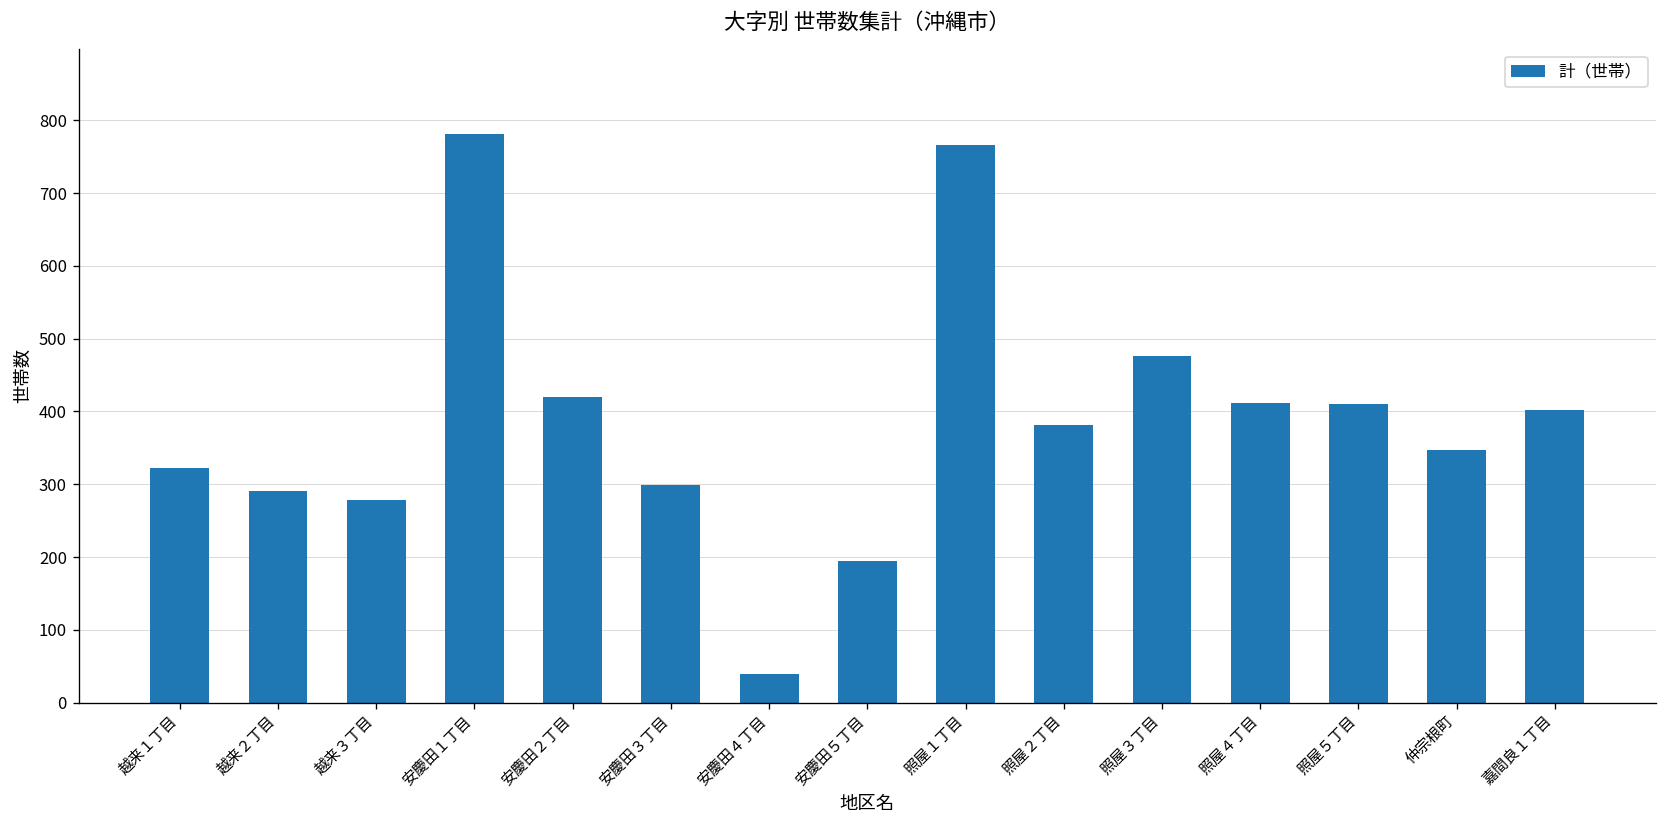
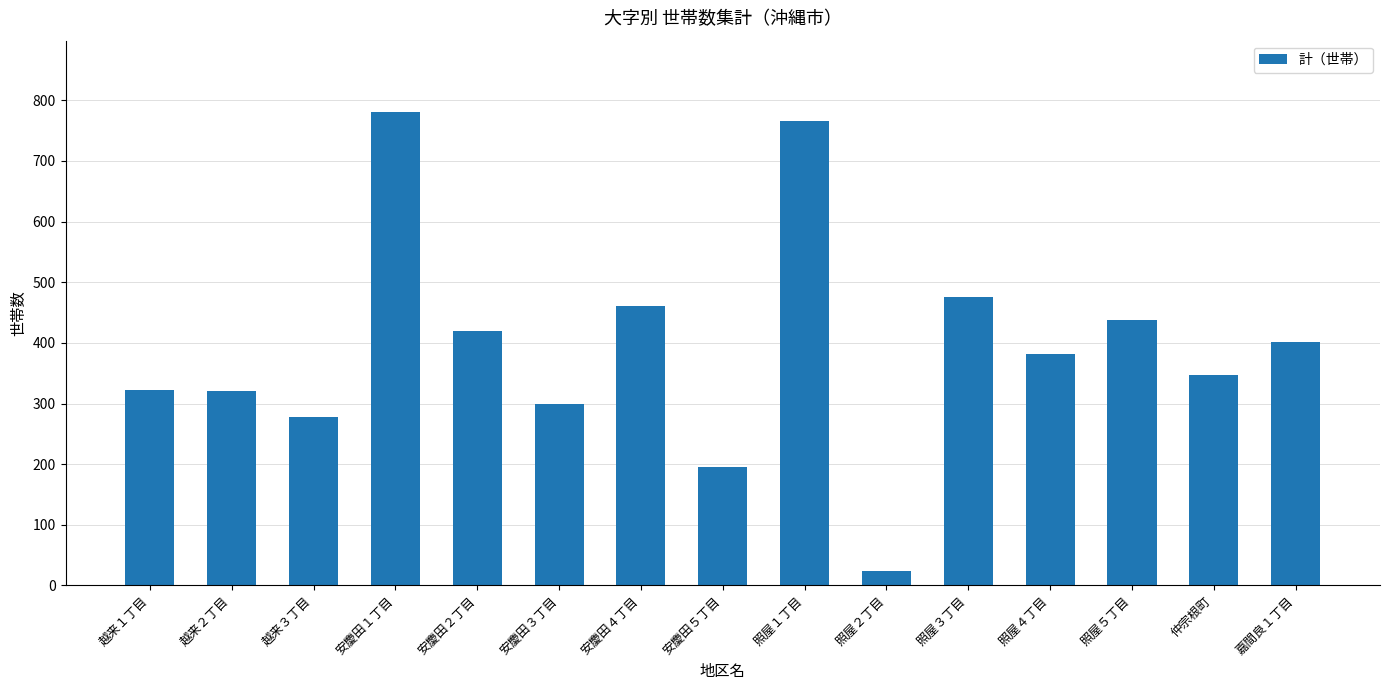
越来２丁目: 290 -> 320
安慶田４丁目: 40 -> 460
照屋２丁目: 380 -> 20
照屋４丁目: 410 -> 380
照屋５丁目: 410 -> 440
